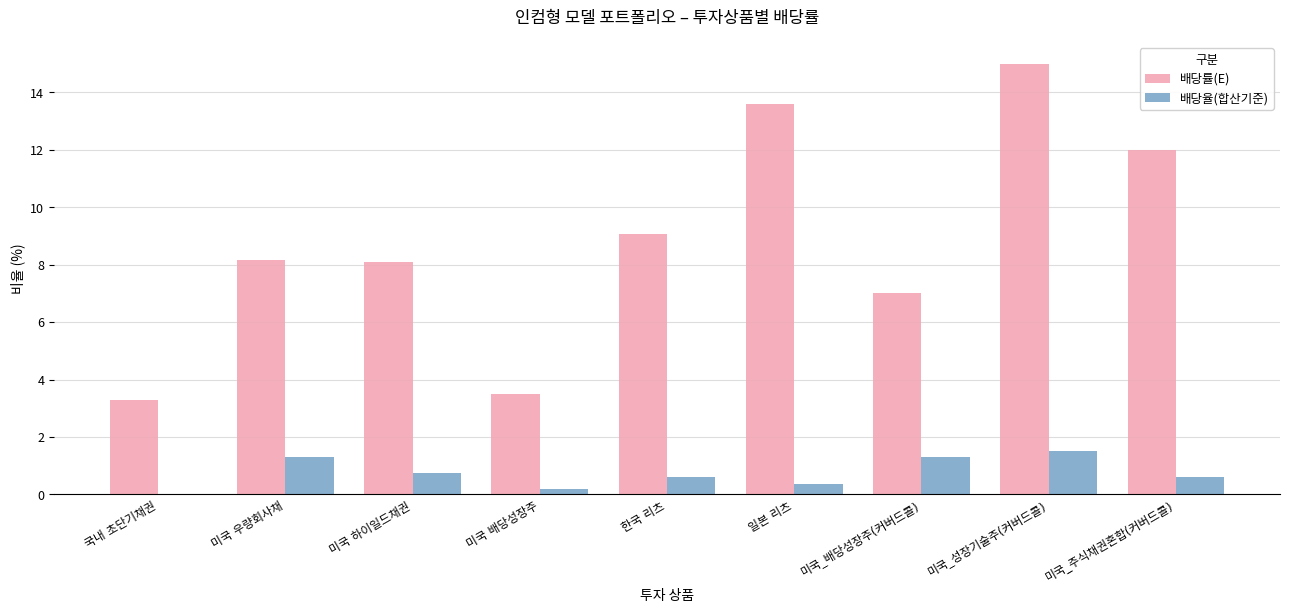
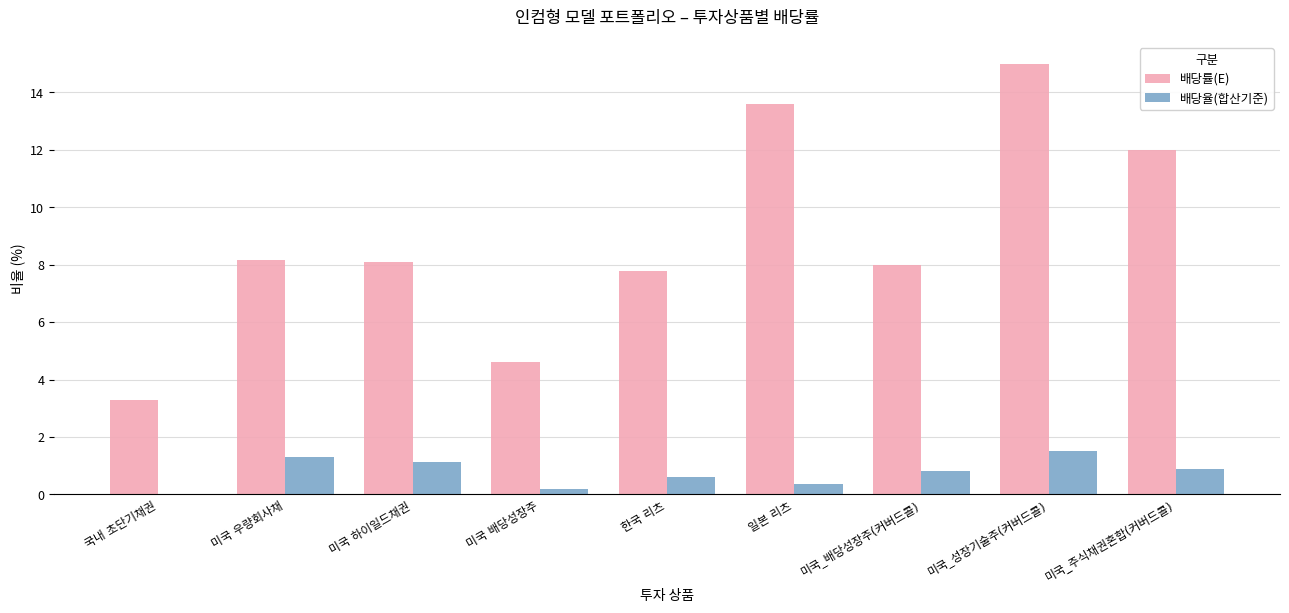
배당율(합산기준), 미국 하이일드채권: 0.7 -> 1.1
배당률(E), 미국 배당성장주: 3.5 -> 4.6
배당률(E), 한국 리츠: 9.1 -> 7.8
배당률(E), 미국_배당성장주(커버드콜): 7.0 -> 8.0
배당율(합산기준), 미국_배당성장주(커버드콜): 1.3 -> 0.8
배당율(합산기준), 미국_주식채권혼합(커버드콜): 0.6 -> 0.9
